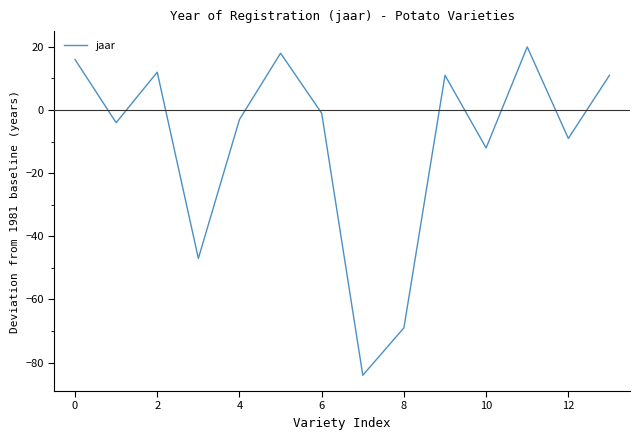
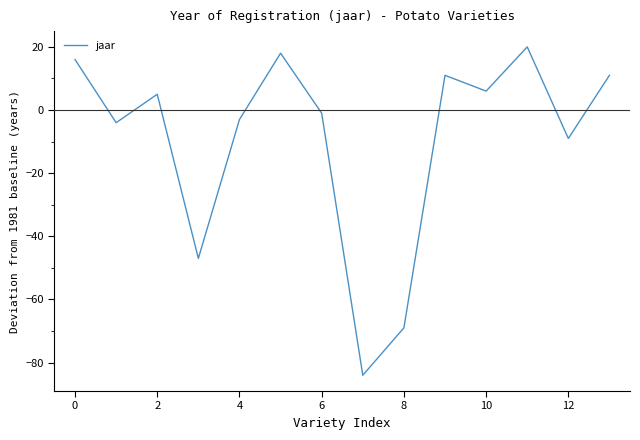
2: 12 -> 5
10: -12 -> 6
